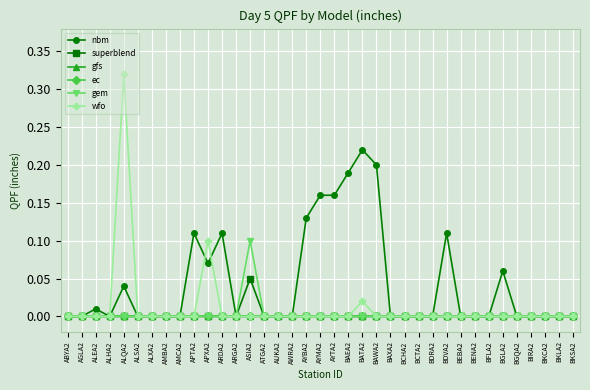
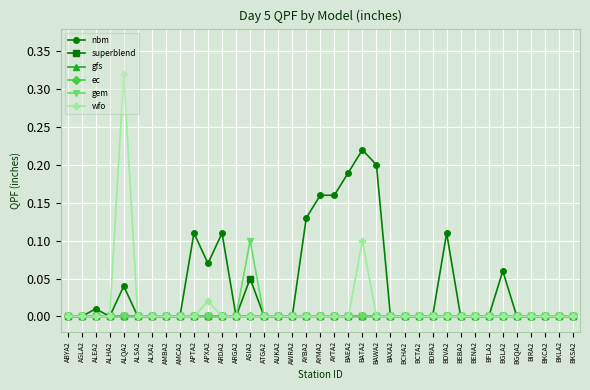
wfo, APXA2: 0.10 -> 0.02
wfo, BATA2: 0.02 -> 0.10
